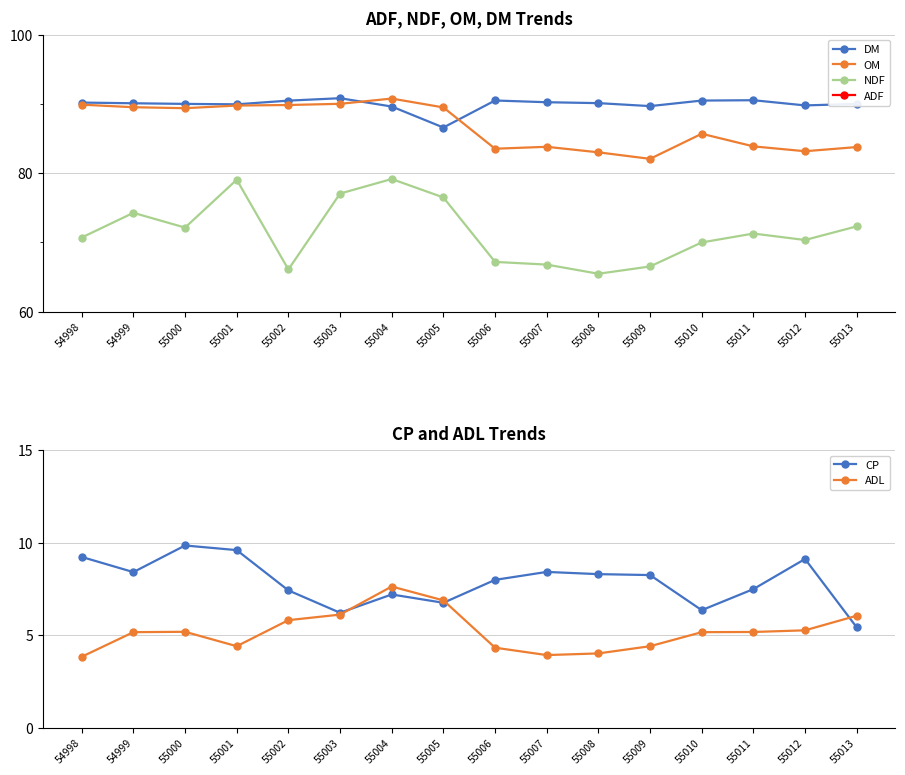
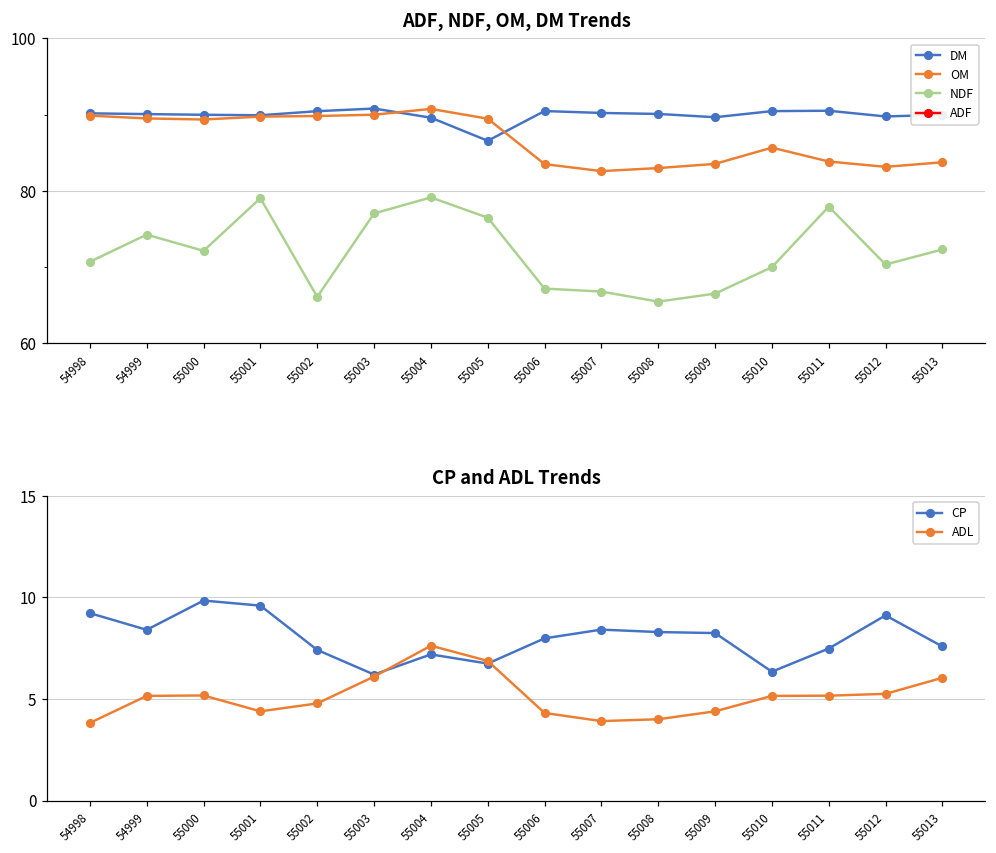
ADF, NDF, OM, DM Trends, OM, 55007: 84 -> 83
ADF, NDF, OM, DM Trends, OM, 55009: 82 -> 84
ADF, NDF, OM, DM Trends, NDF, 55011: 71 -> 78
CP and ADL Trends, ADL, 55002: 5.8 -> 4.8
CP and ADL Trends, CP, 55013: 5.4 -> 7.6
